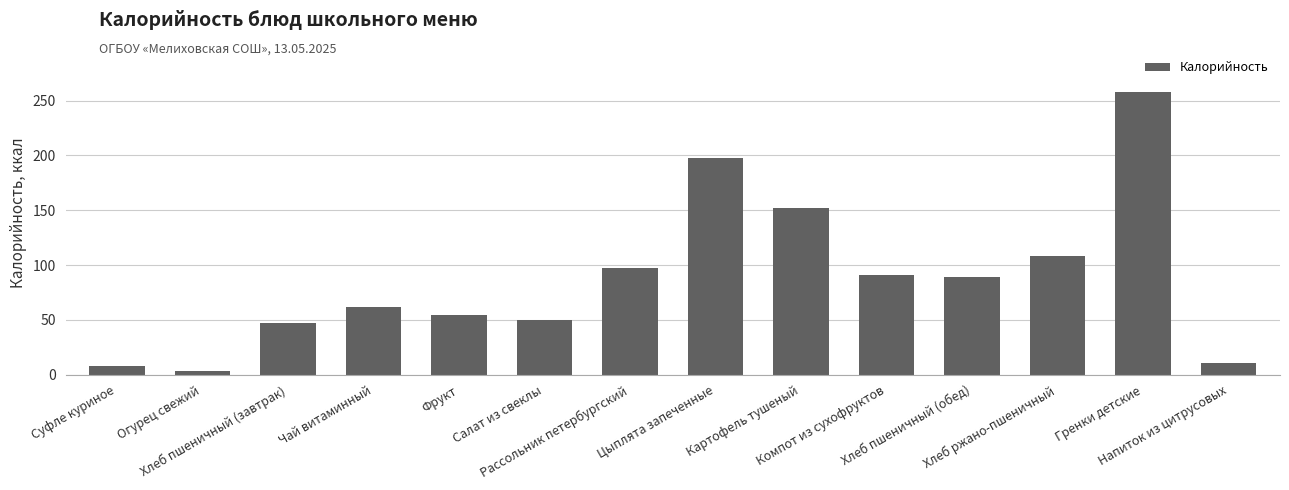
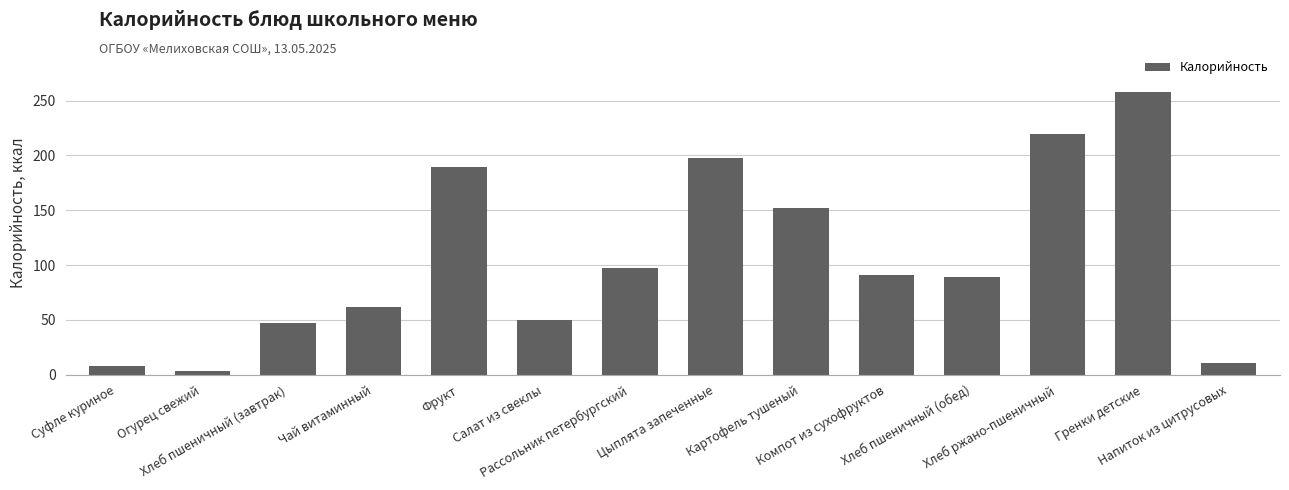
Фрукт: 54 -> 190
Хлеб ржано-пшеничный: 108 -> 219
